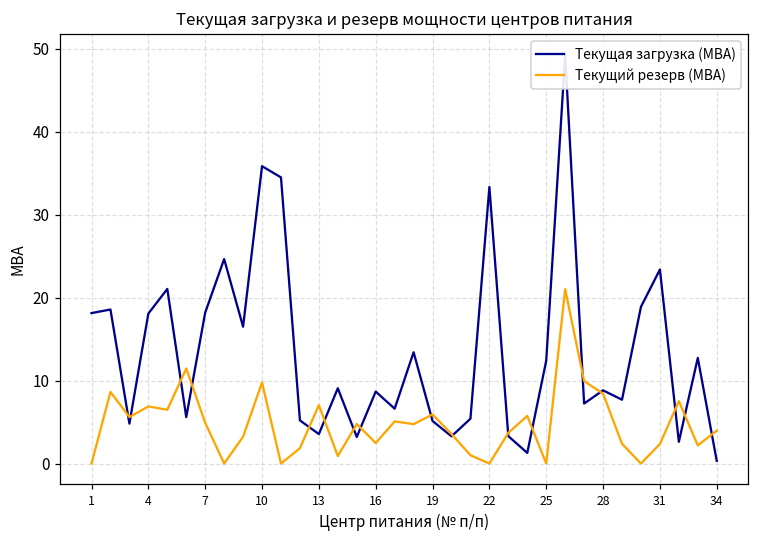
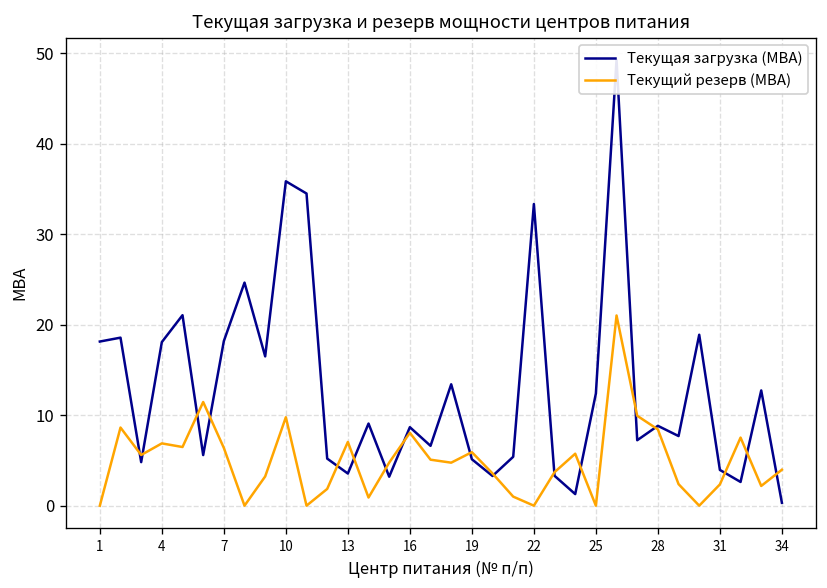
Текущий резерв (МВА), 7: 5 -> 6
Текущий резерв (МВА), 16: 2 -> 8
Текущая загрузка (МВА), 31: 23 -> 4
